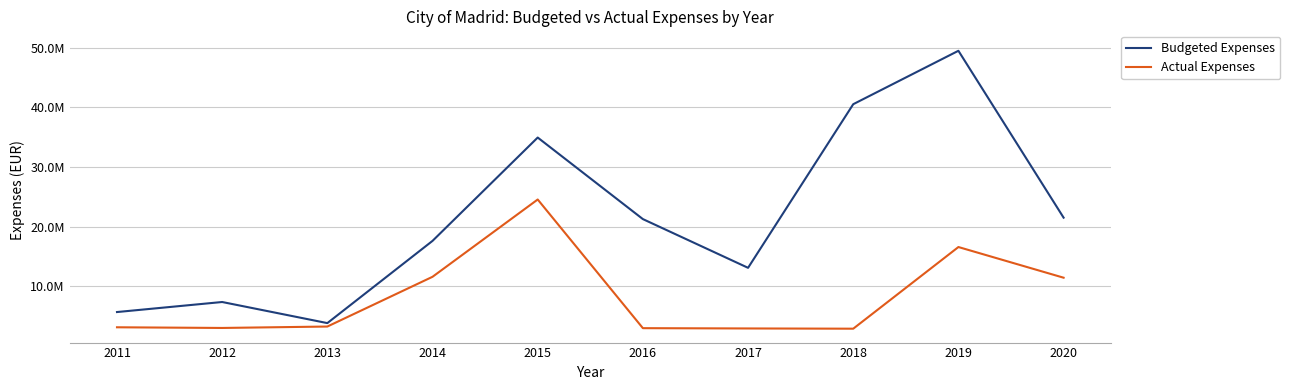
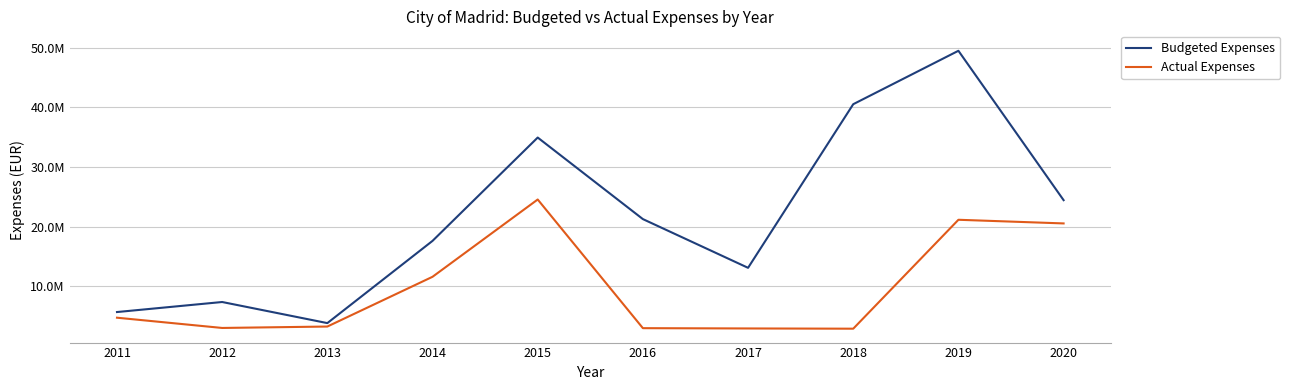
Actual Expenses, 2011: 3000000 -> 5000000
Actual Expenses, 2019: 17000000 -> 21000000
Budgeted Expenses, 2020: 21000000 -> 24000000
Actual Expenses, 2020: 11000000 -> 21000000
